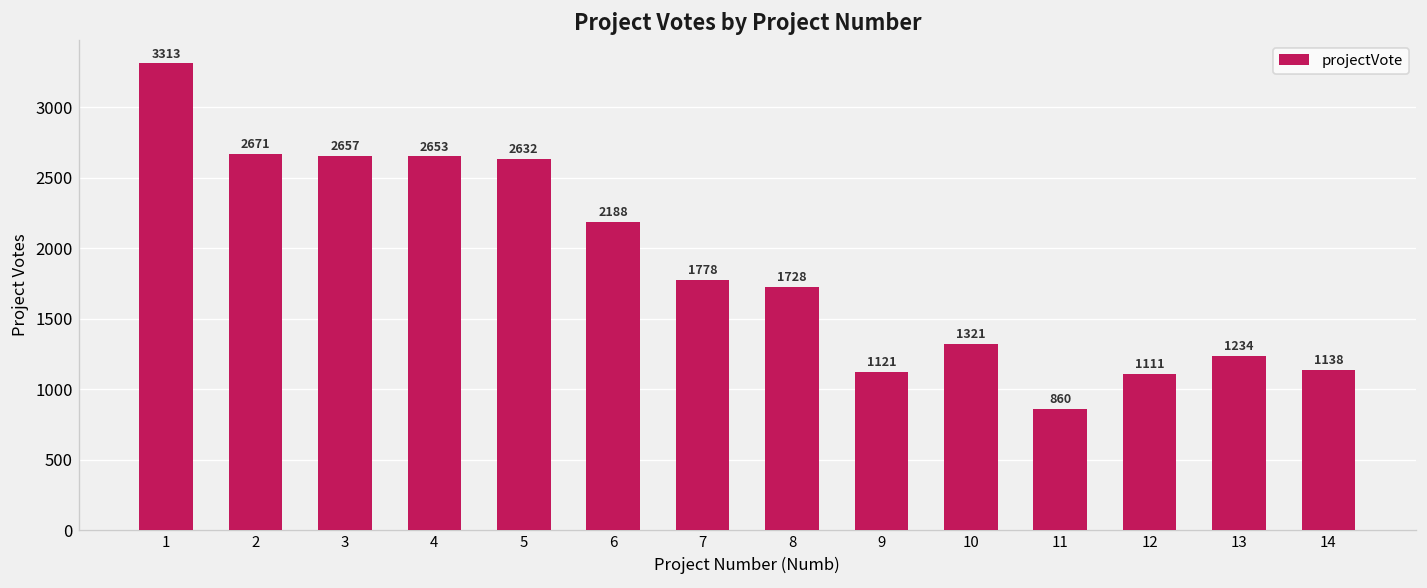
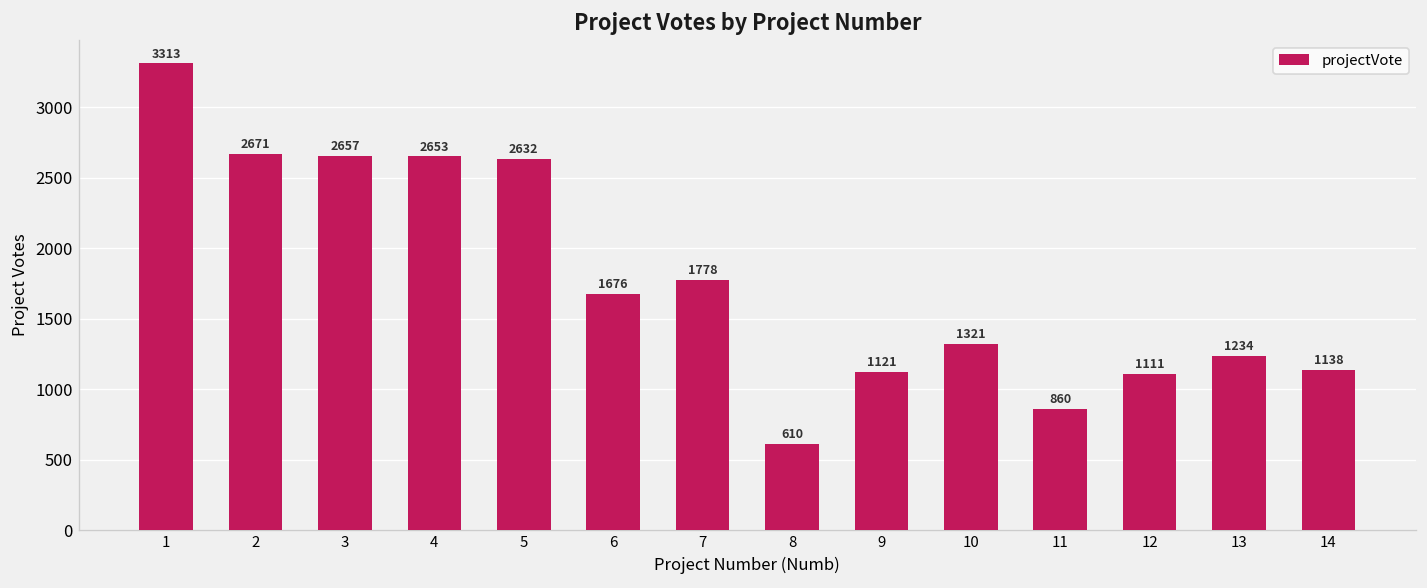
6: 2188 -> 1676
8: 1728 -> 610
